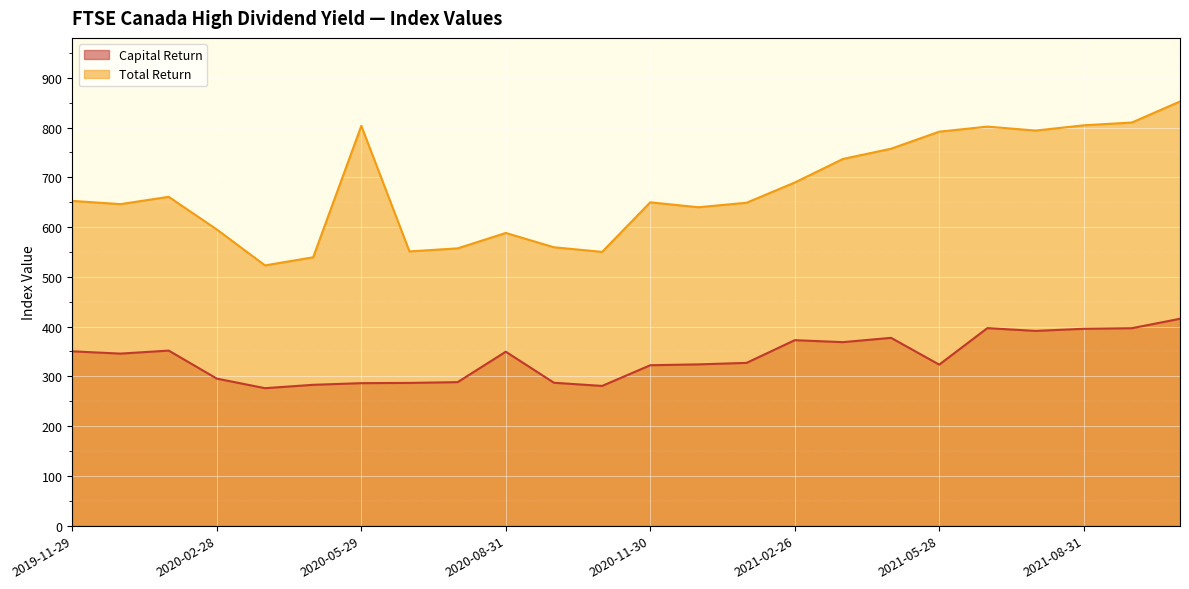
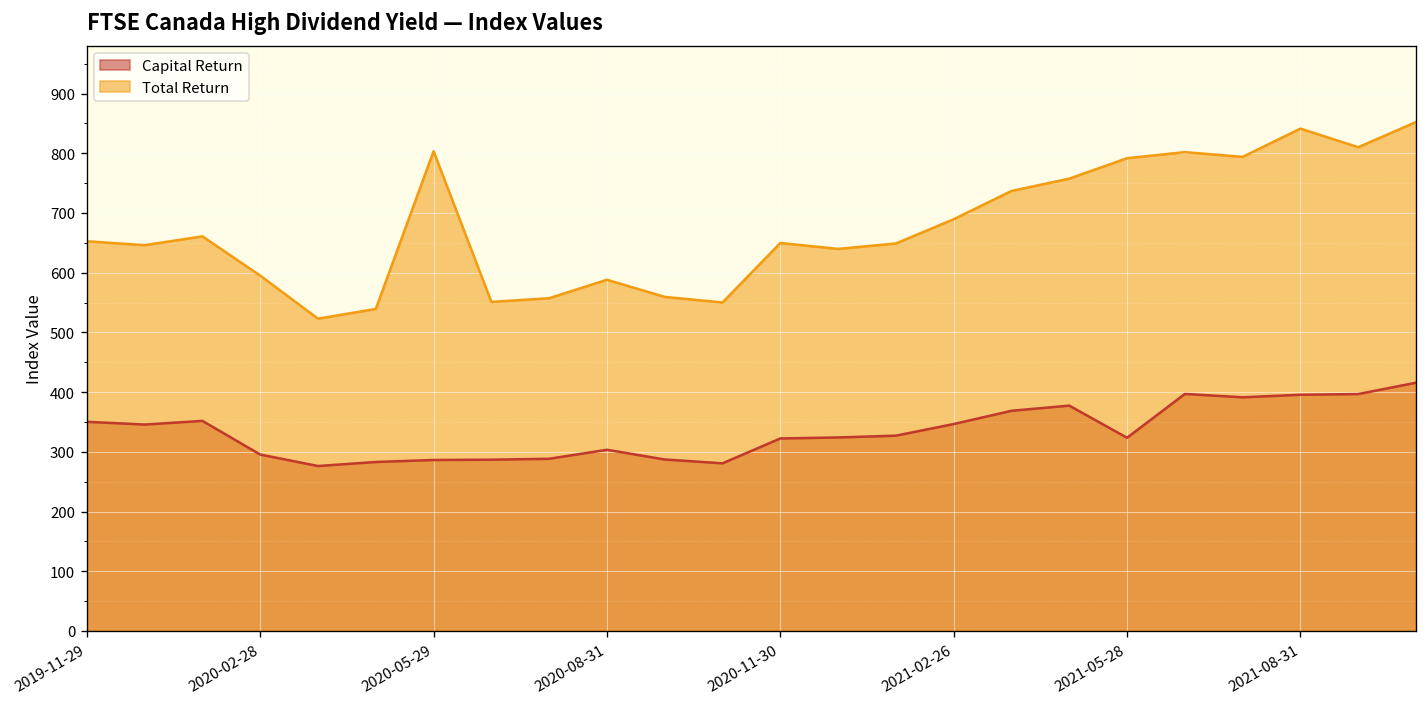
Capital Return, 2020-08-31: 350 -> 300
Capital Return, 2021-02-26: 370 -> 350
Total Return, 2021-08-31: 800 -> 840
